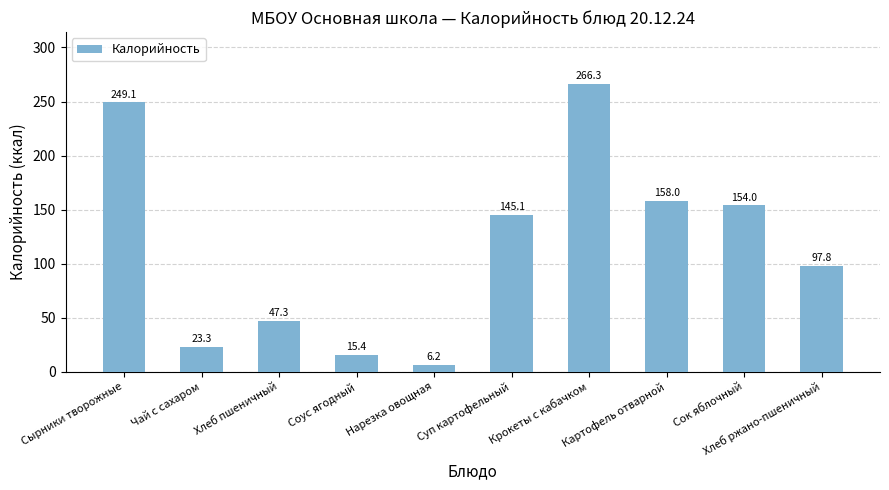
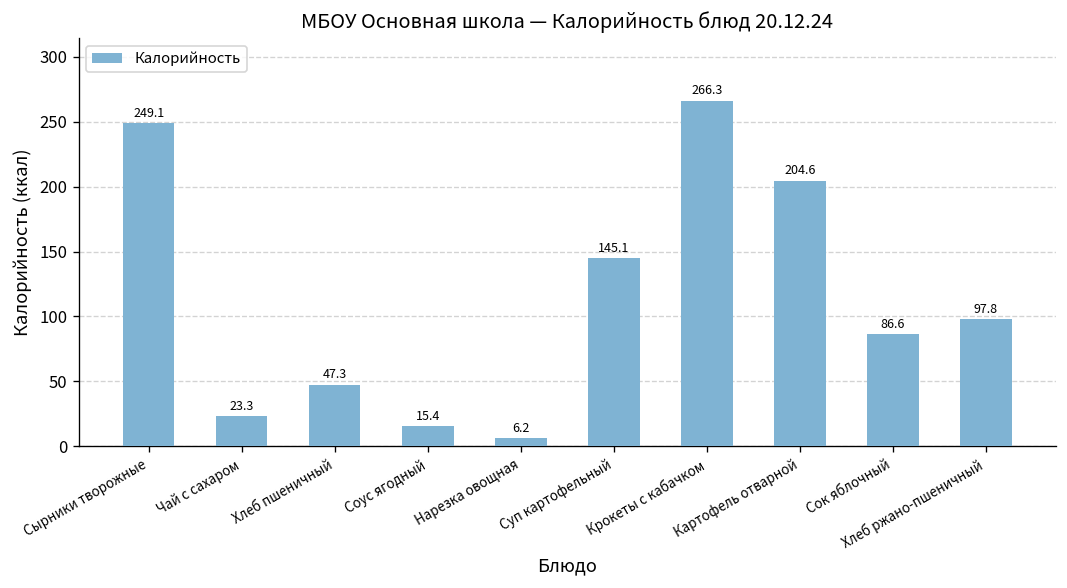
Картофель отварной: 158.0 -> 204.6
Сок яблочный: 154.0 -> 86.6
